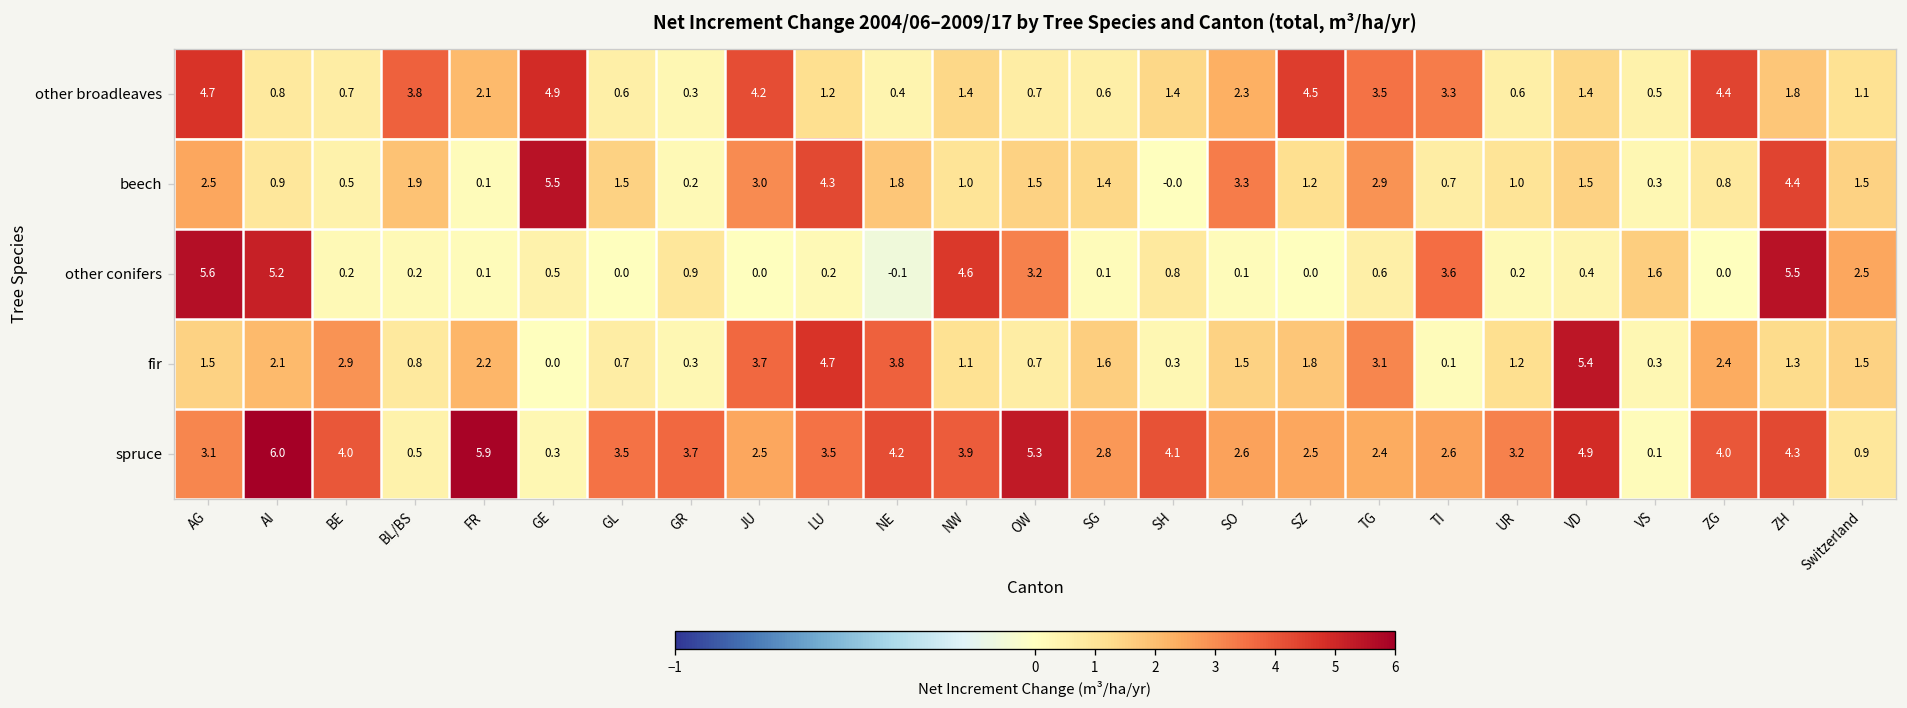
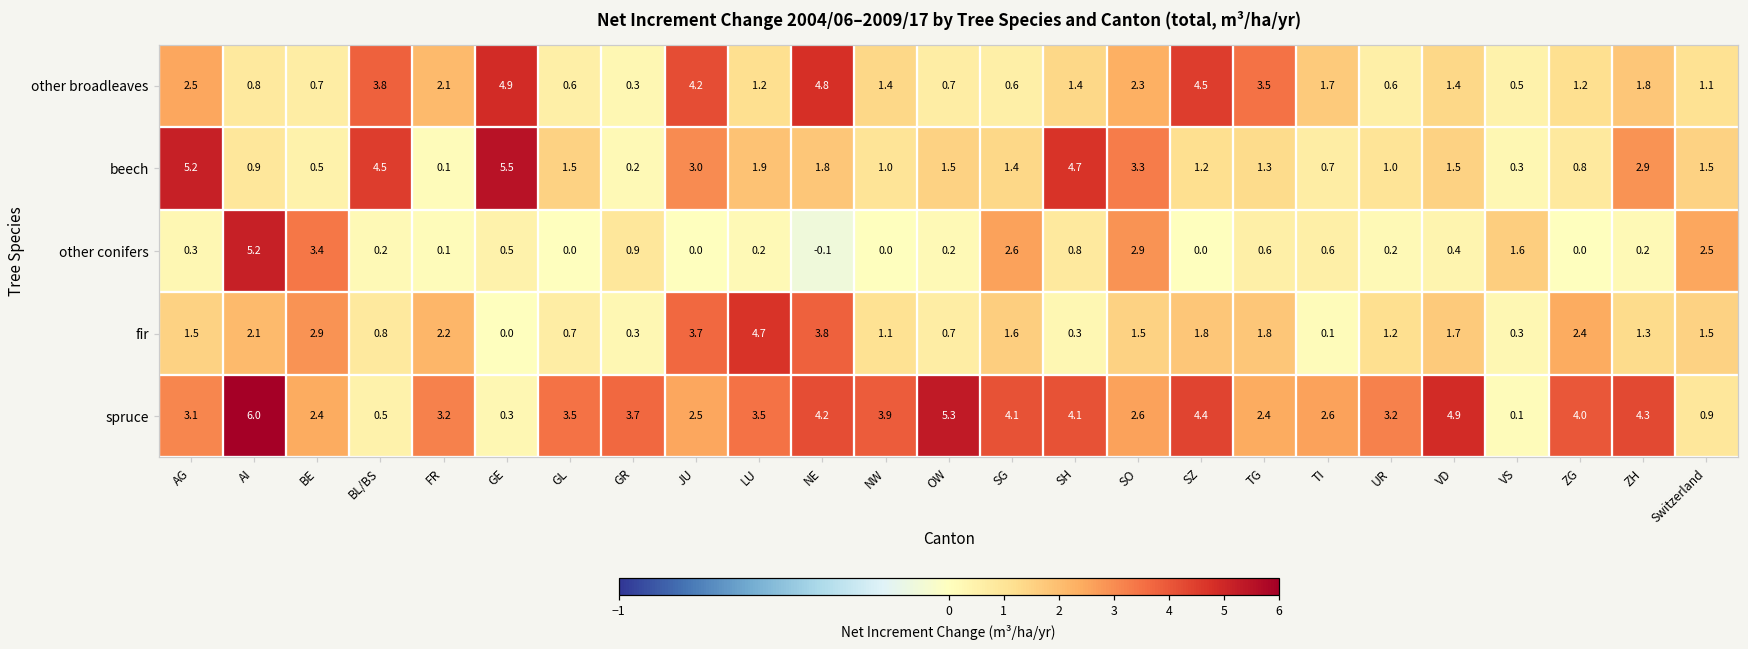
other broadleaves, AG: 4.7 -> 2.5
other broadleaves, NE: 0.4 -> 4.8
other broadleaves, TI: 3.3 -> 1.7
other broadleaves, ZG: 4.4 -> 1.2
beech, AG: 2.5 -> 5.2
beech, BL/BS: 1.9 -> 4.5
beech, LU: 4.3 -> 1.9
beech, SH: -0.0 -> 4.7
beech, TG: 2.9 -> 1.3
beech, ZH: 4.4 -> 2.9
other conifers, AG: 5.6 -> 0.3
other conifers, BE: 0.2 -> 3.4
other conifers, NW: 4.6 -> 0.0
other conifers, OW: 3.2 -> 0.2
other conifers, SG: 0.1 -> 2.6
other conifers, SO: 0.1 -> 2.9
other conifers, TI: 3.6 -> 0.6
other conifers, ZH: 5.5 -> 0.2
fir, TG: 3.1 -> 1.8
fir, VD: 5.4 -> 1.7
spruce, BE: 4.0 -> 2.4
spruce, FR: 5.9 -> 3.2
spruce, SG: 2.8 -> 4.1
spruce, SZ: 2.5 -> 4.4
